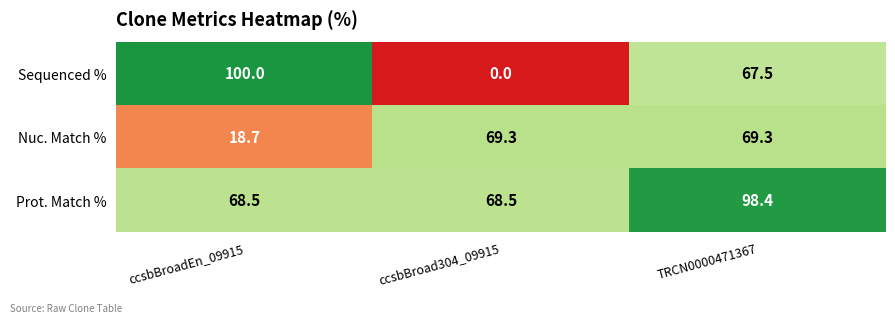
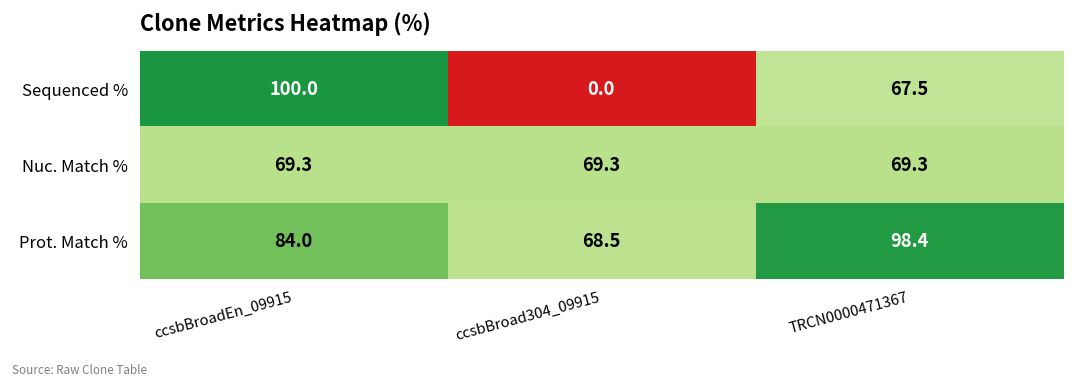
Nuc. Match %, ccsbBroadEn_09915: 18.7 -> 69.3
Prot. Match %, ccsbBroadEn_09915: 68.5 -> 84.0
